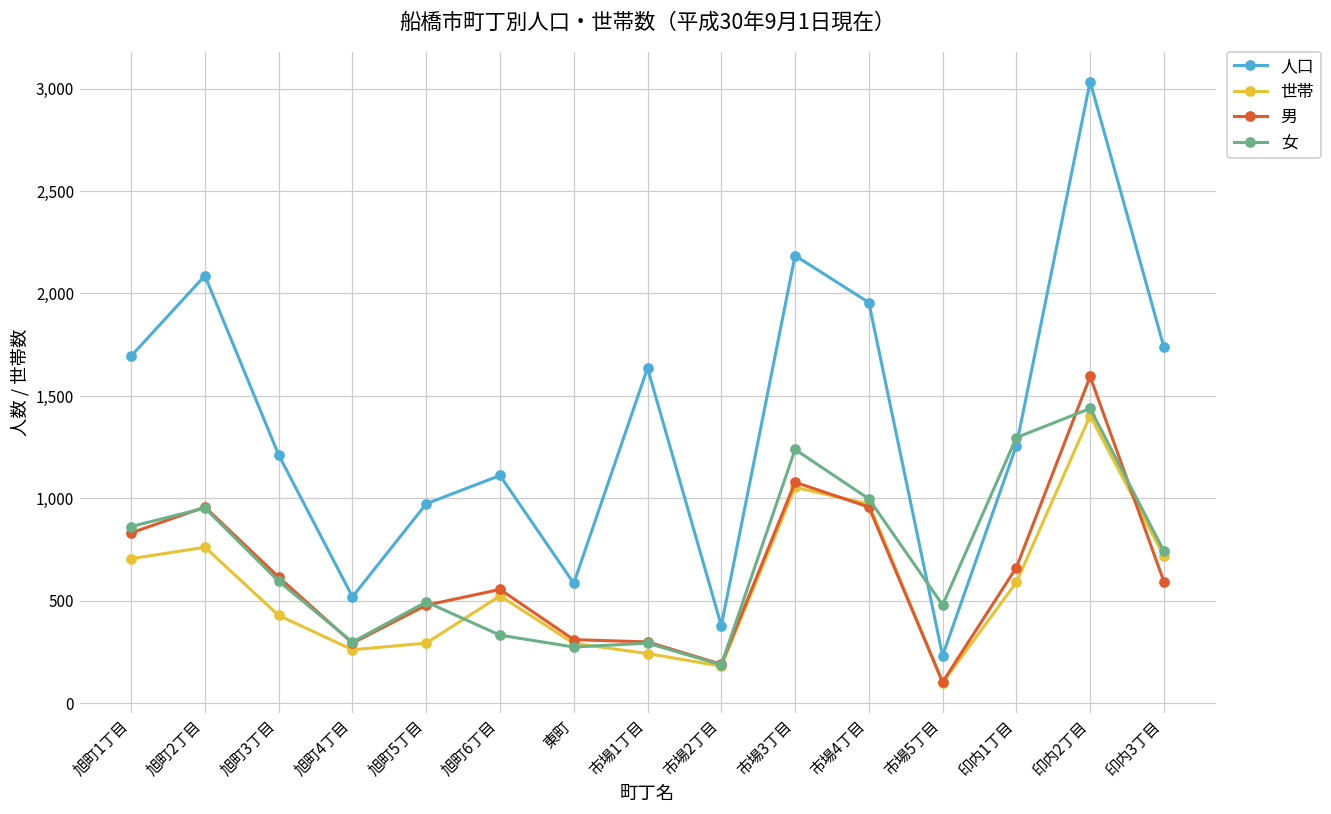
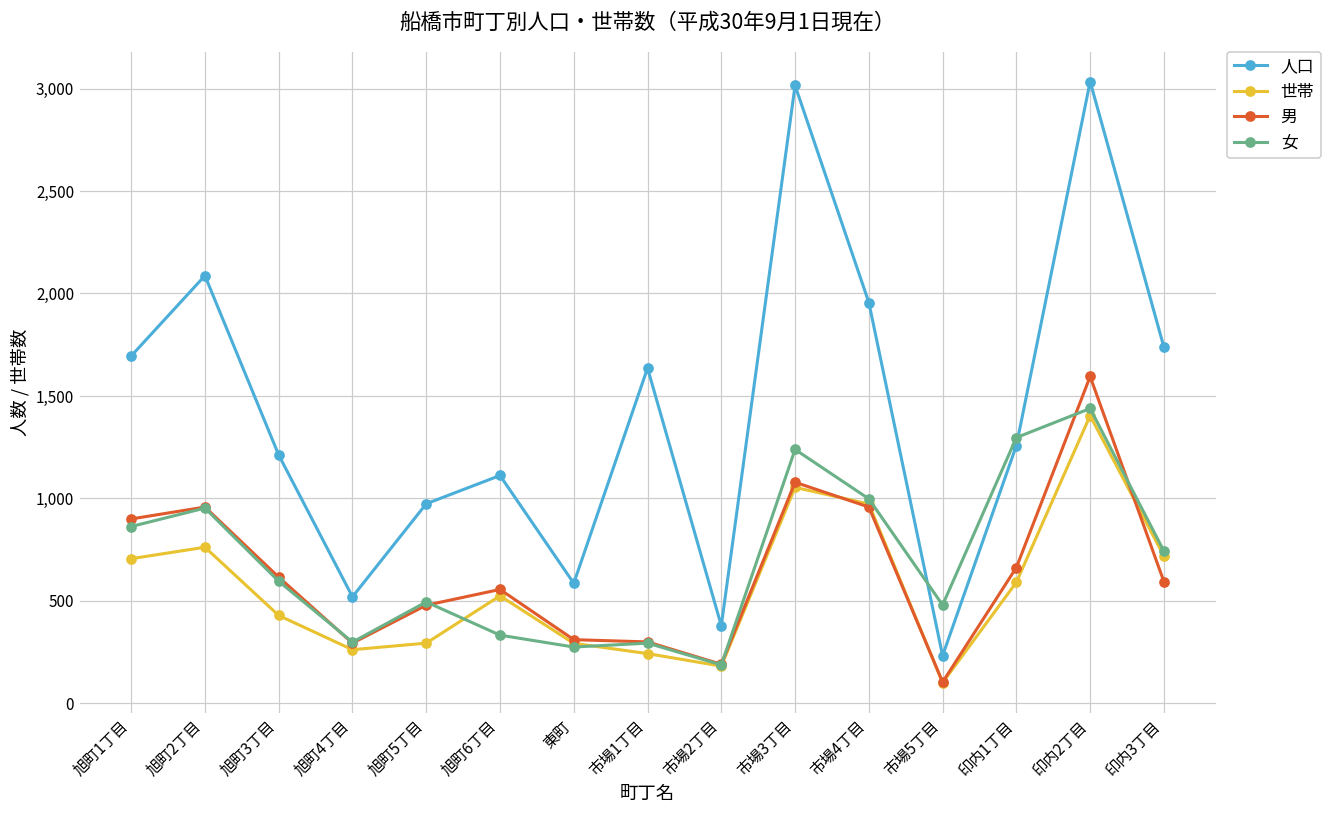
男, 旭町1丁目: 830 -> 900
人口, 市場3丁目: 2,190 -> 3,020
